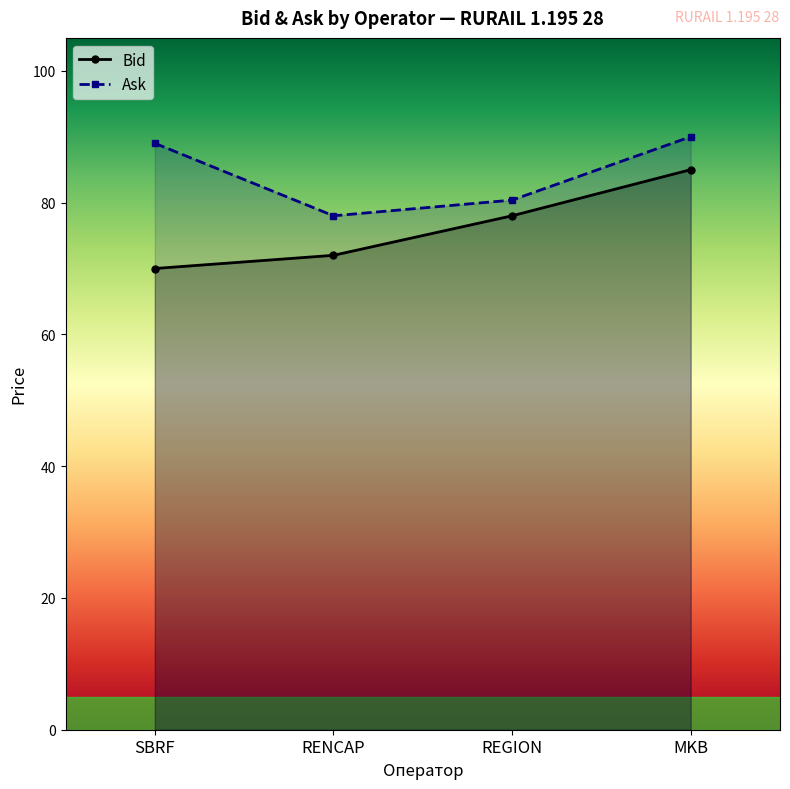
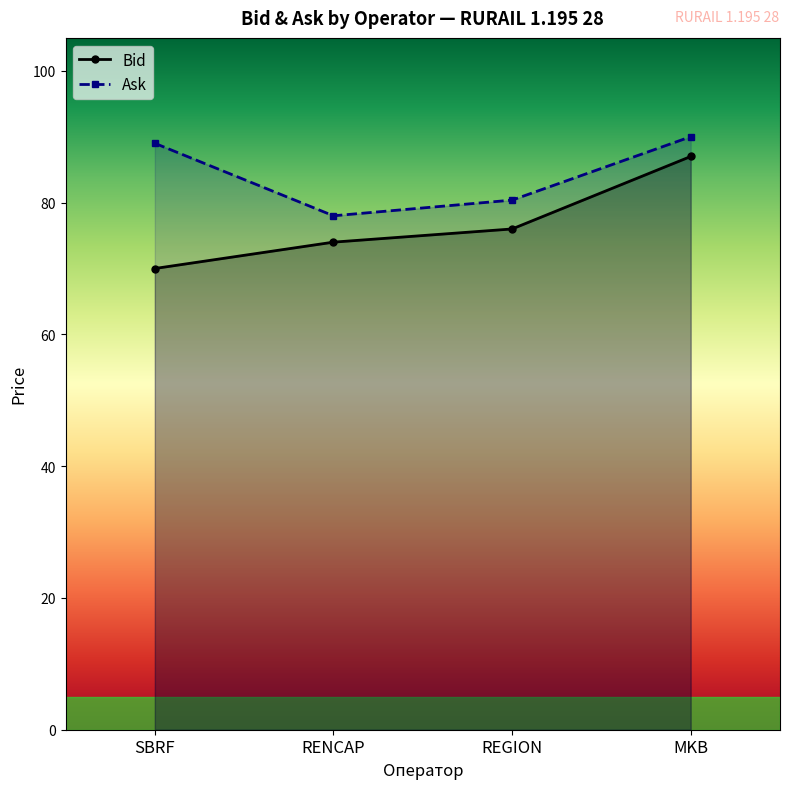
Bid, RENCAP: 72 -> 74
Bid, REGION: 78 -> 76
Bid, MKB: 85 -> 87
